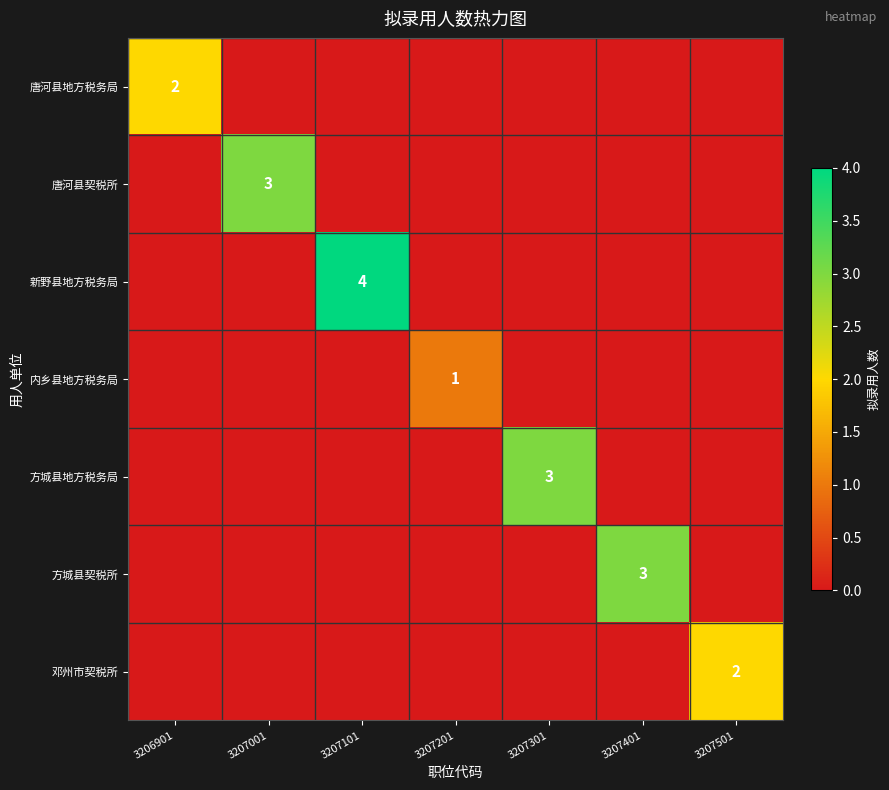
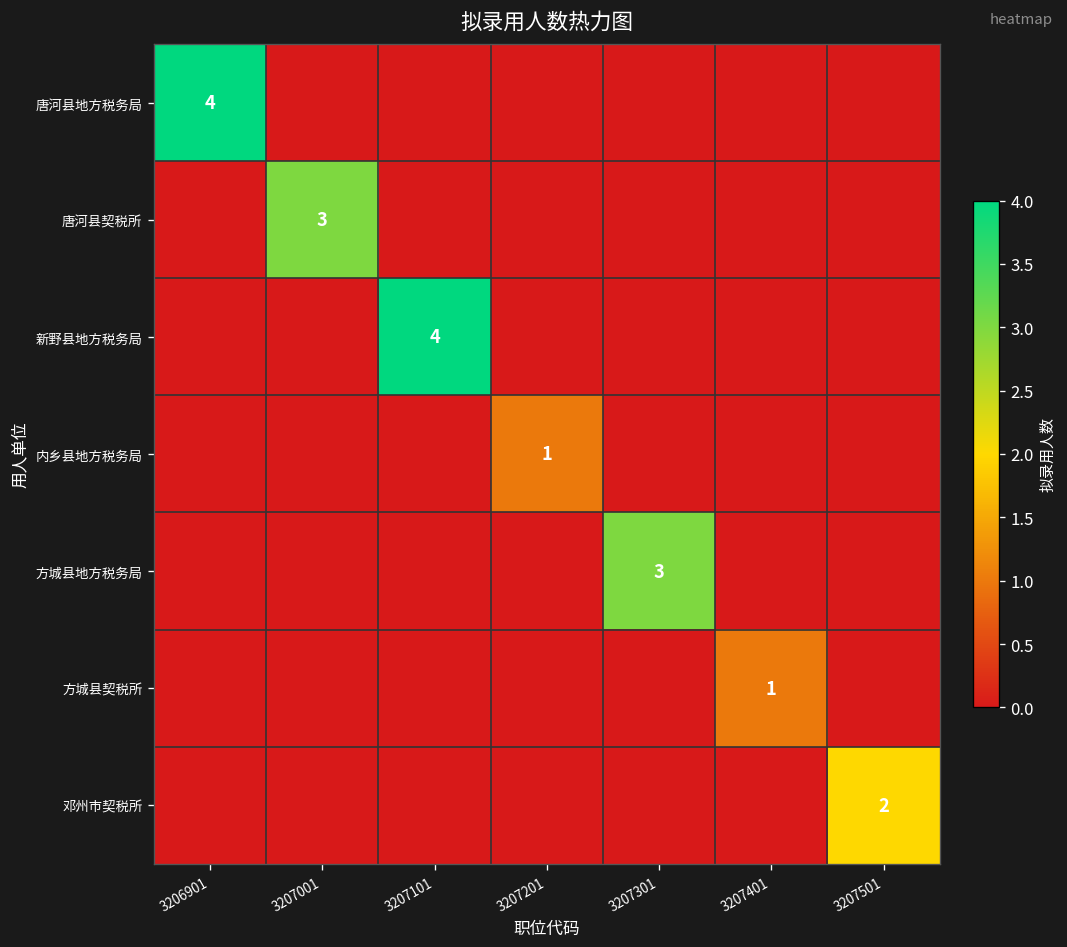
唐河县地方税务局, 3206901: 2 -> 4
方城县契税所, 3207401: 3 -> 1
